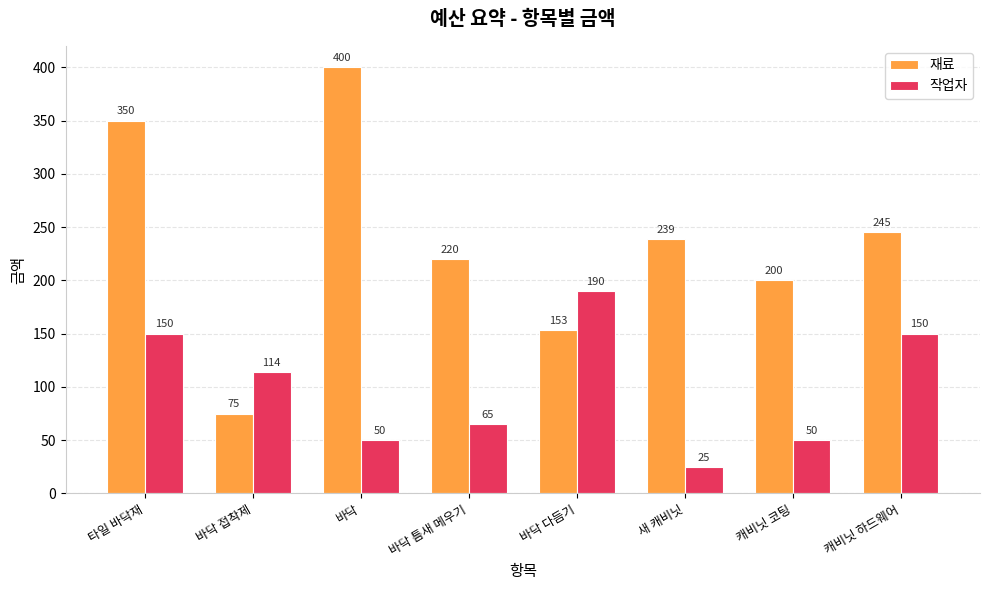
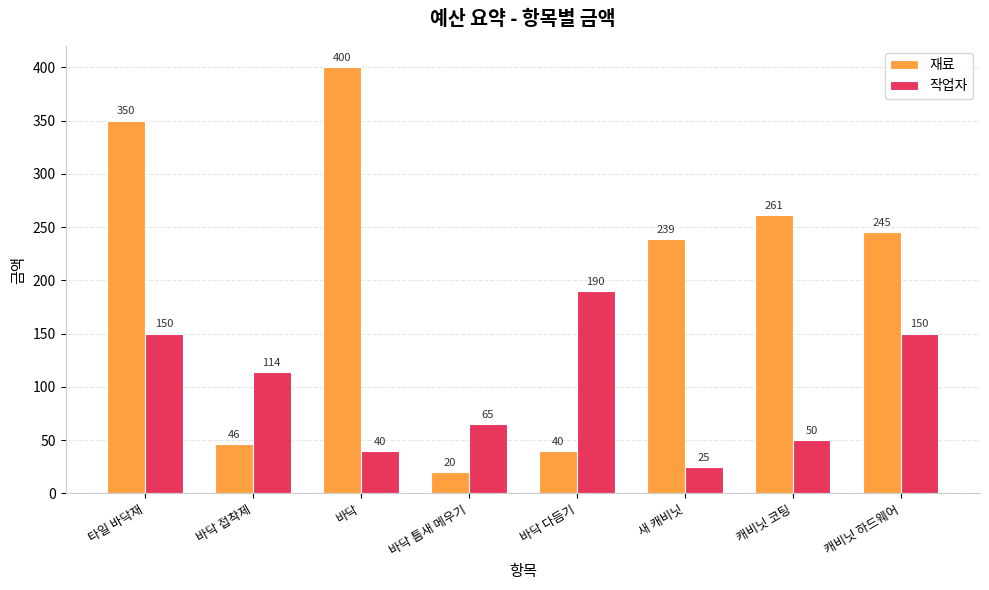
재료, 바닥 접착제: 75 -> 46
작업자, 바닥: 50 -> 40
재료, 바닥 틈새 메우기: 220 -> 20
재료, 바닥 다듬기: 153 -> 40
재료, 캐비닛 코팅: 200 -> 261
